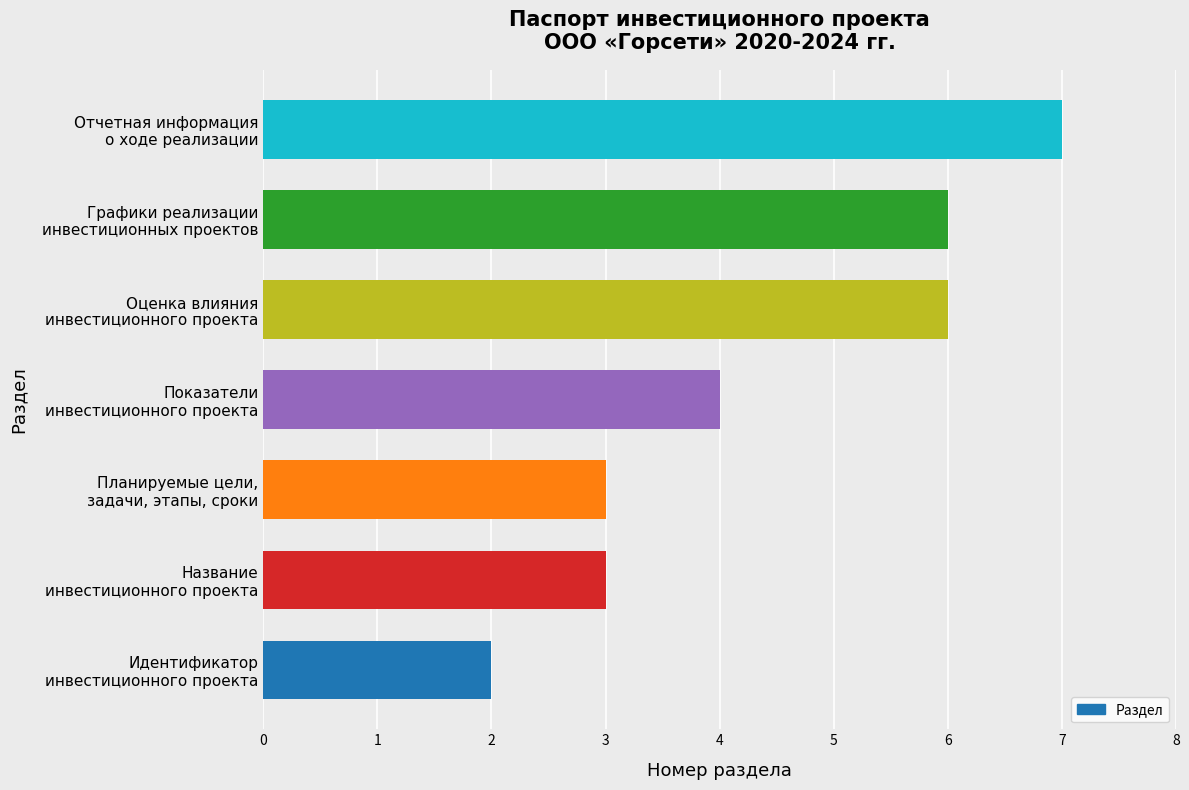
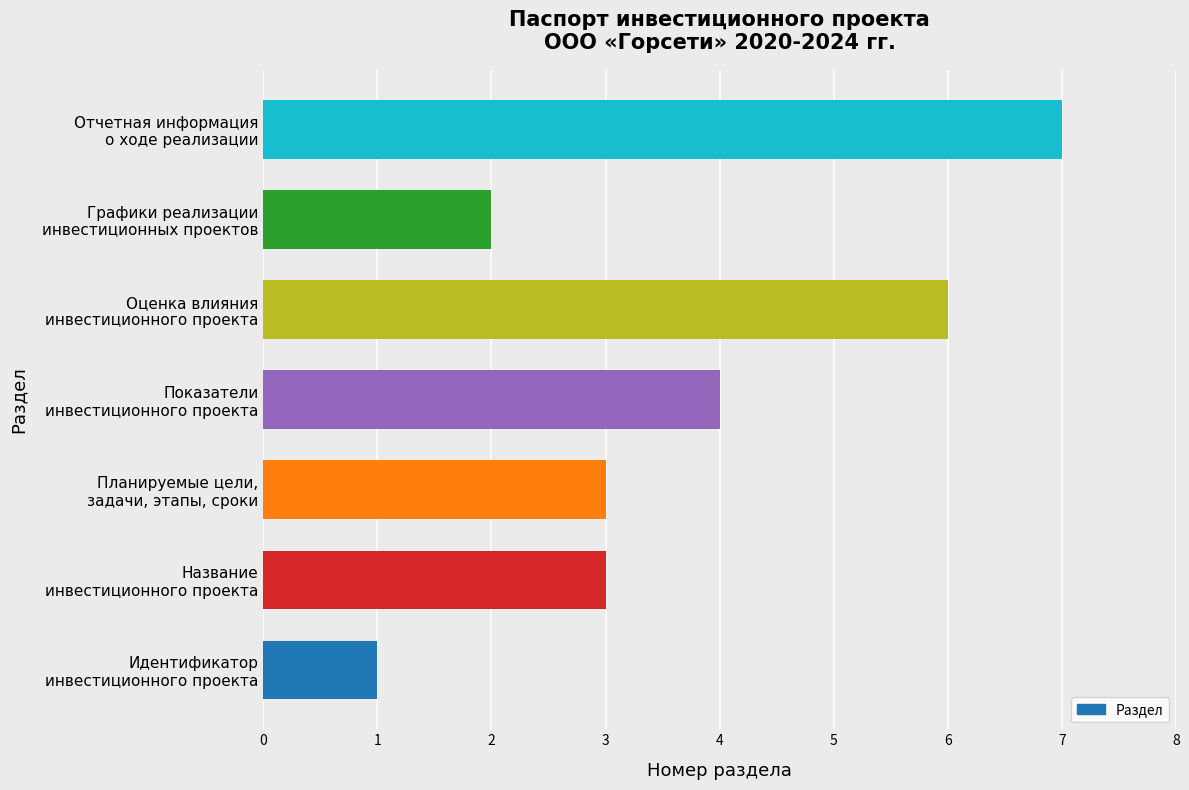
Графики реализации инвестиционных проектов: 6 -> 2
Идентификатор инвестиционного проекта: 2 -> 1
